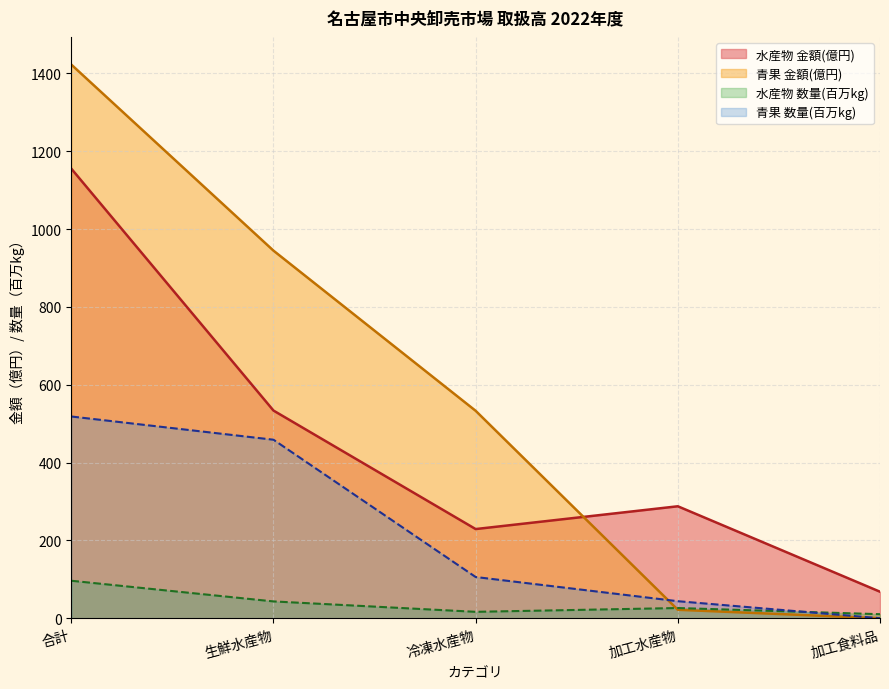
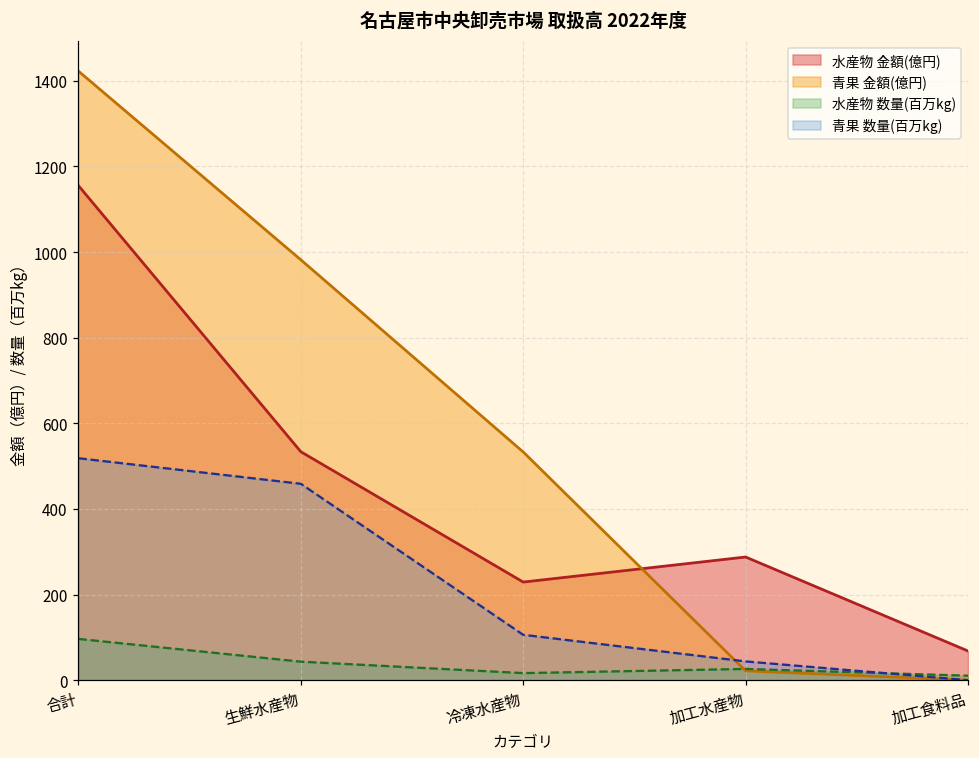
青果 金額(億円), 生鮮水産物: 940 -> 980
